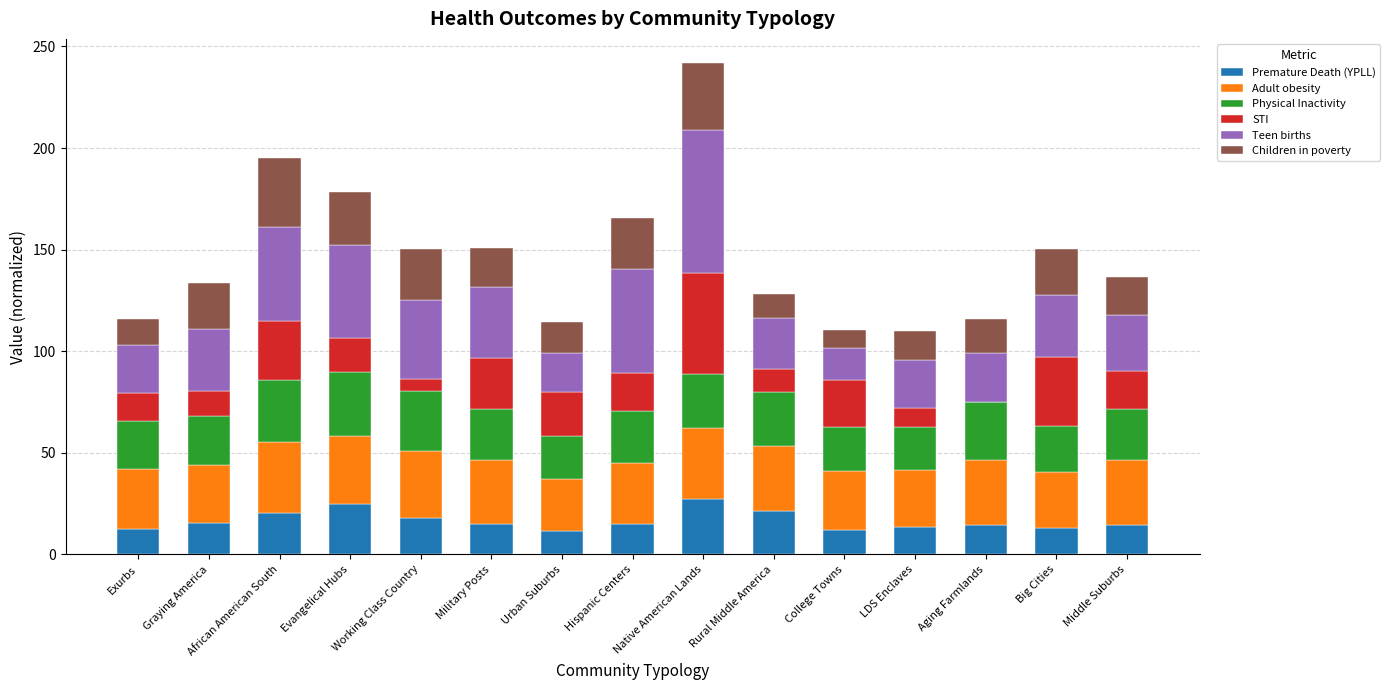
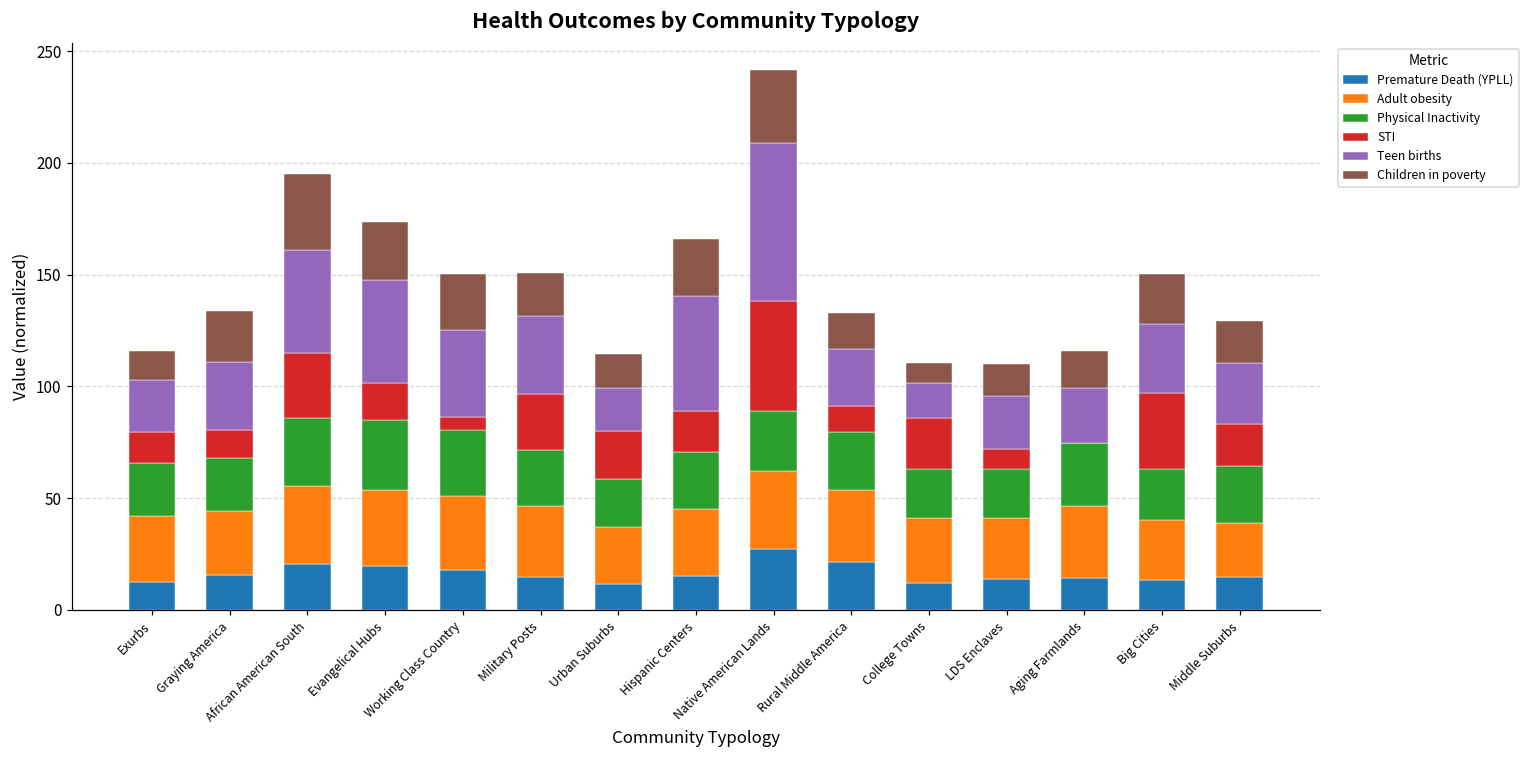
Premature Death (YPLL), Evangelical Hubs: 25 -> 20
Children in poverty, Rural Middle America: 12 -> 16
Adult obesity, Middle Suburbs: 32 -> 24
